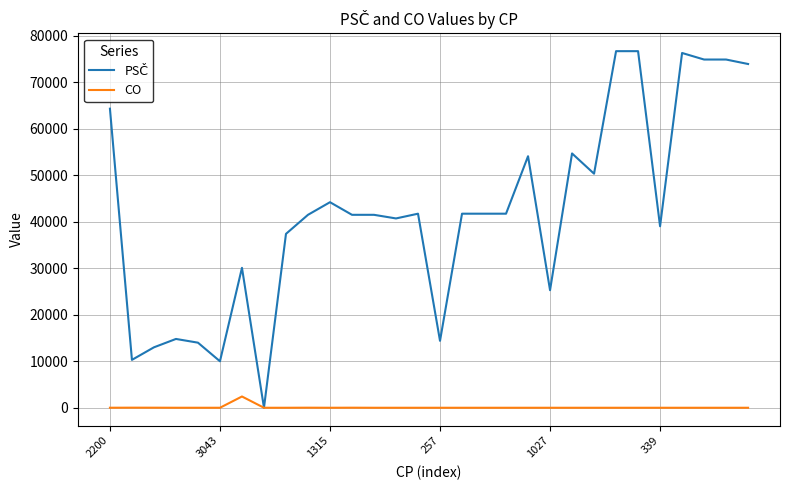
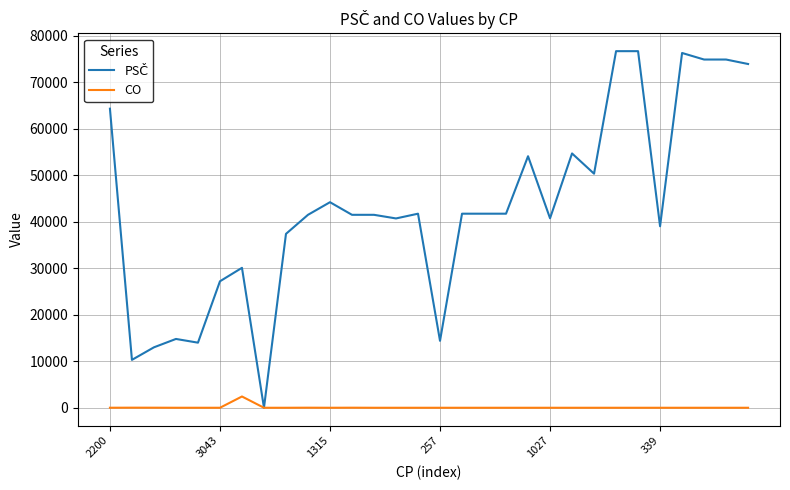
PSČ, 3043: 10000 -> 27000
PSČ, 1027: 25000 -> 41000
